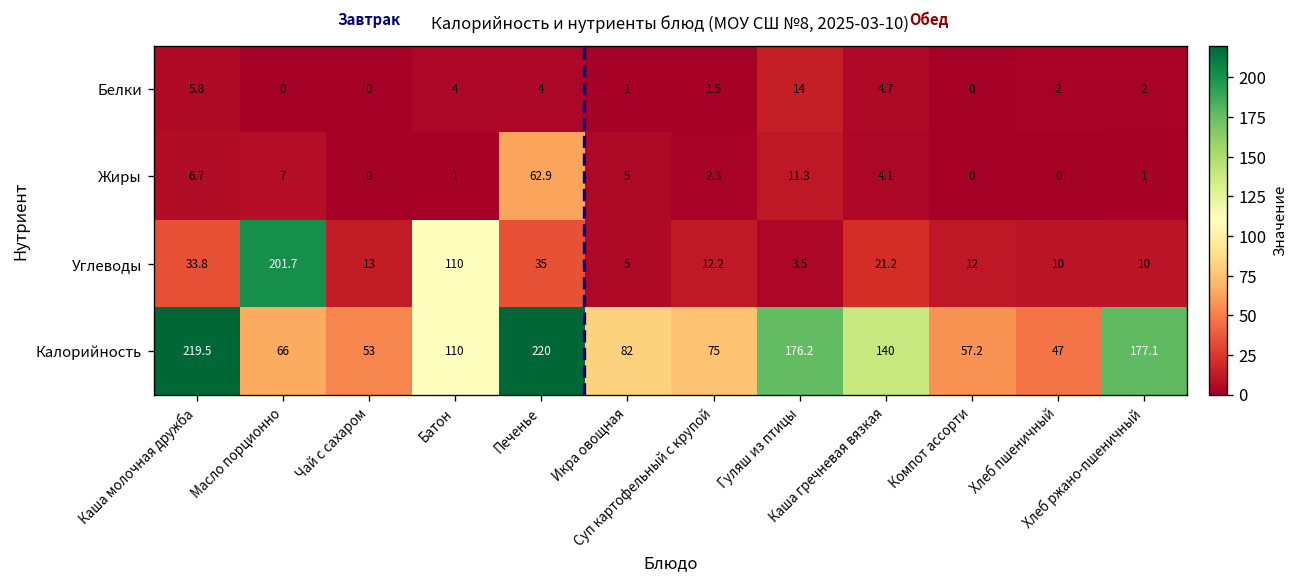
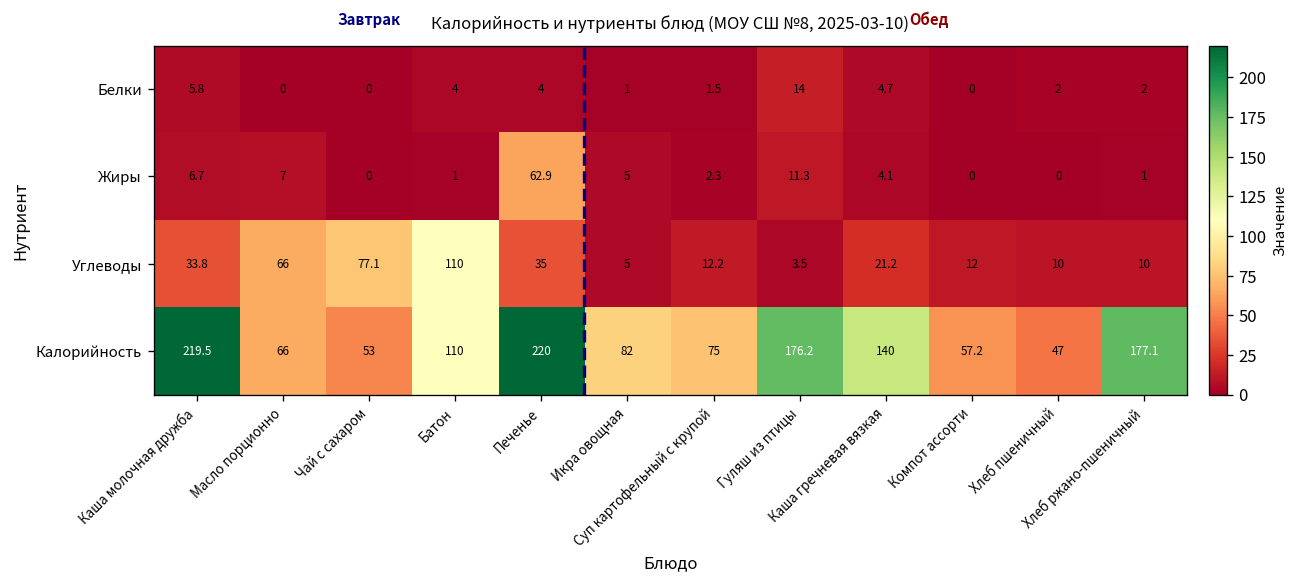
Углеводы, Масло порционно: 201.7 -> 66
Углеводы, Чай с сахаром: 13 -> 77.1
